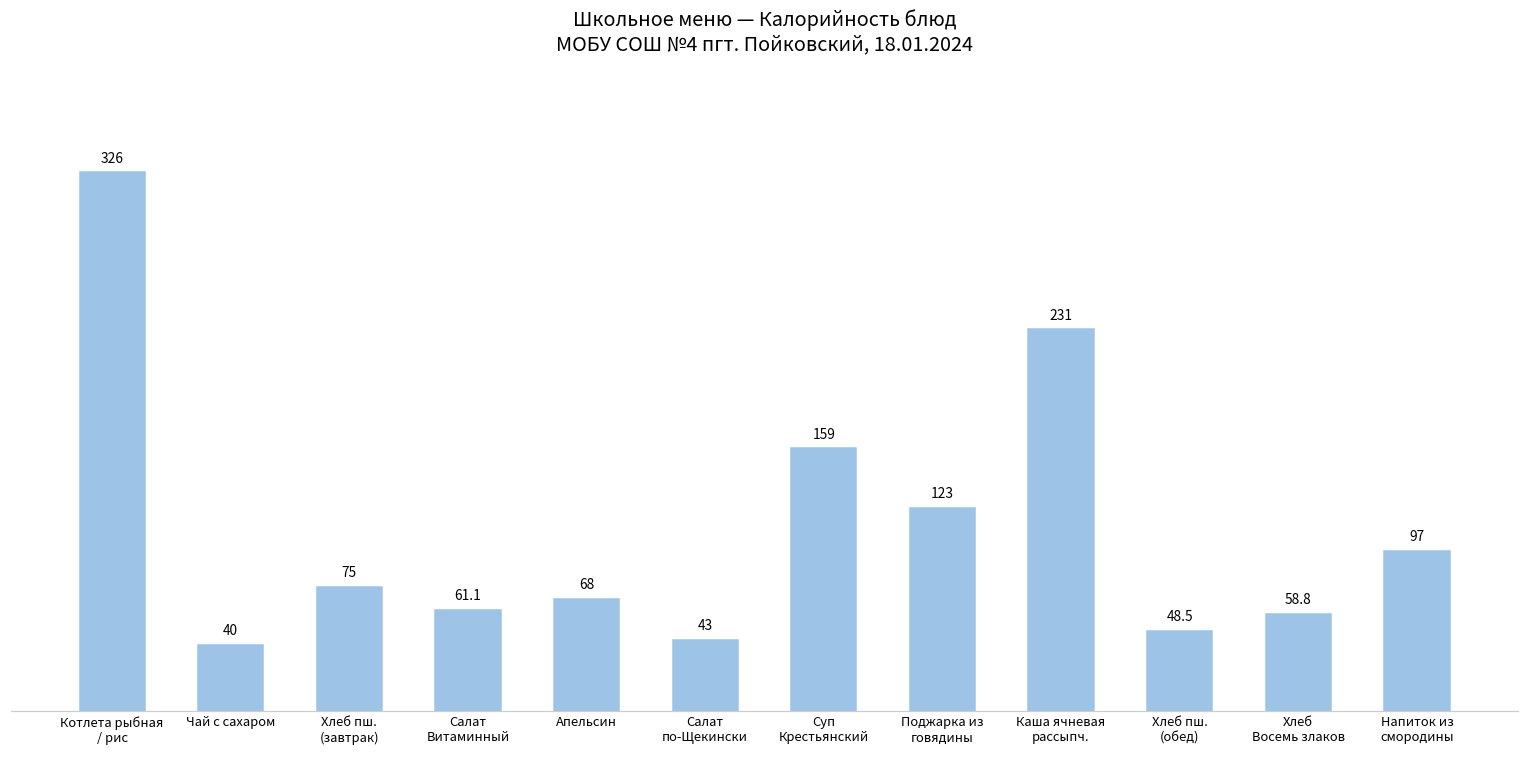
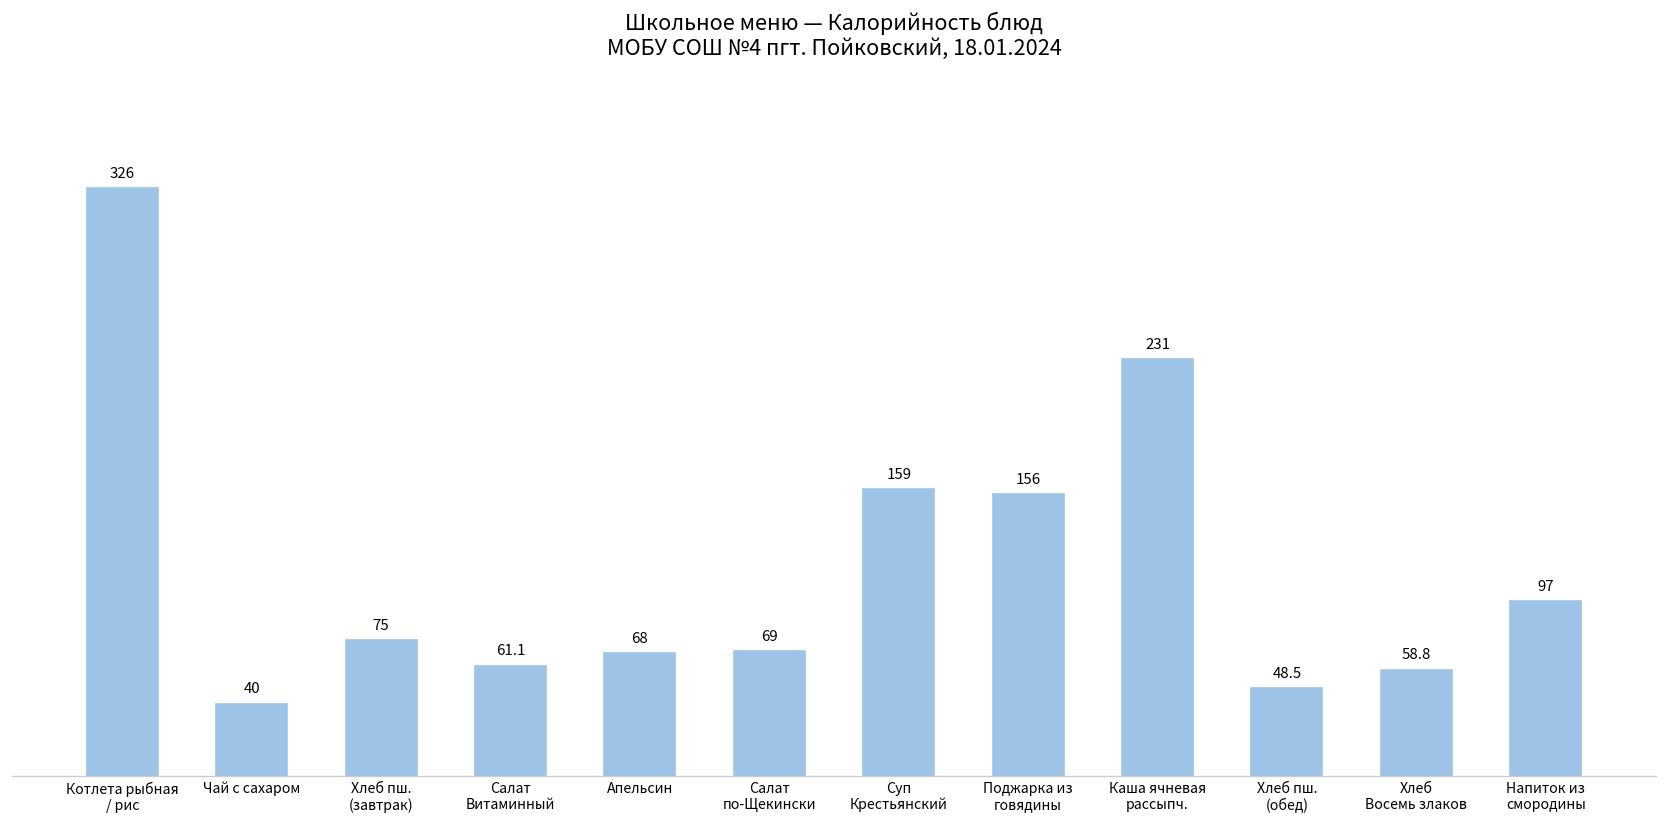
Салат по-Щекински: 43 -> 69
Поджарка из говядины: 123 -> 156
